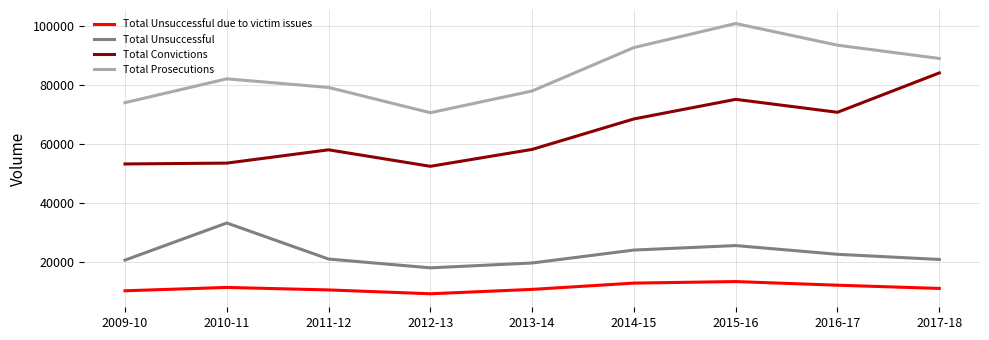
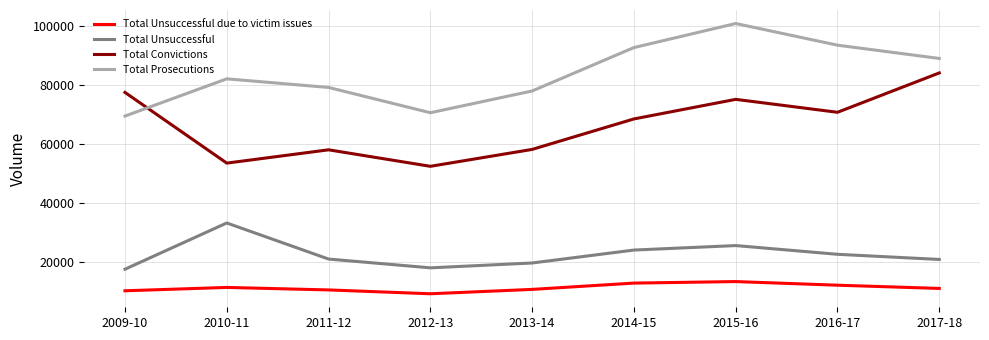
Total Unsuccessful, 2009-10: 21000 -> 18000
Total Convictions, 2009-10: 53000 -> 78000
Total Prosecutions, 2009-10: 74000 -> 70000
